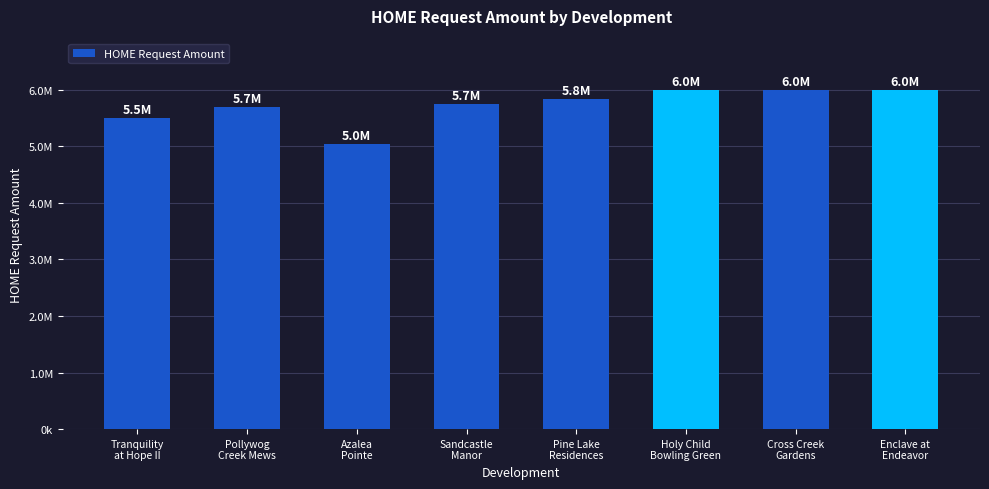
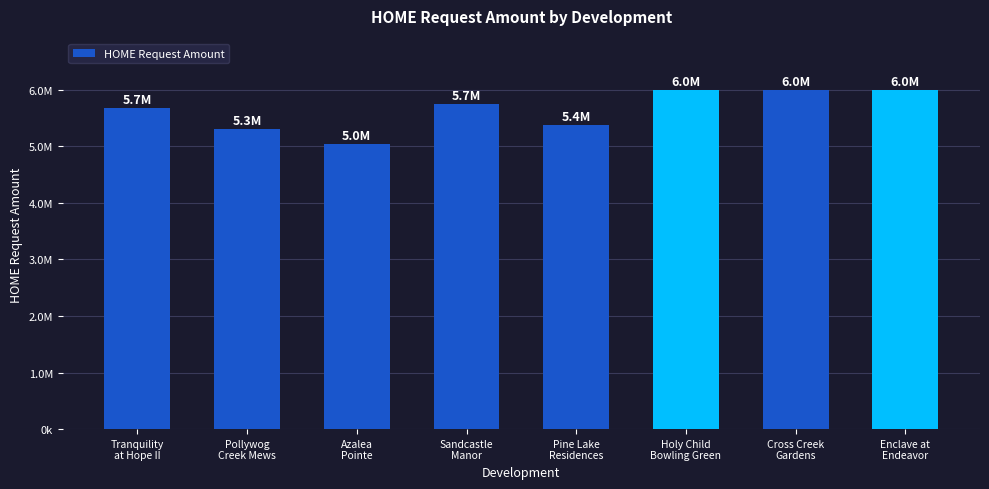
Tranquility at Hope II: 5.5M -> 5.7M
Pollywog Creek Mews: 5.7M -> 5.3M
Pine Lake Residences: 5.8M -> 5.4M
